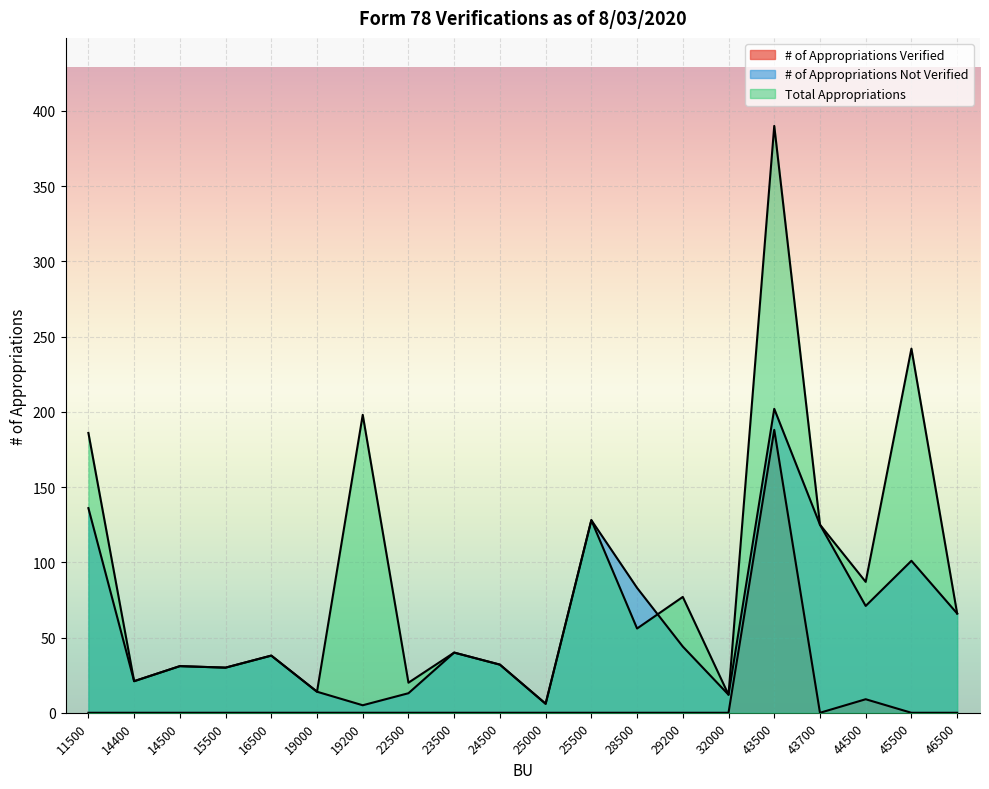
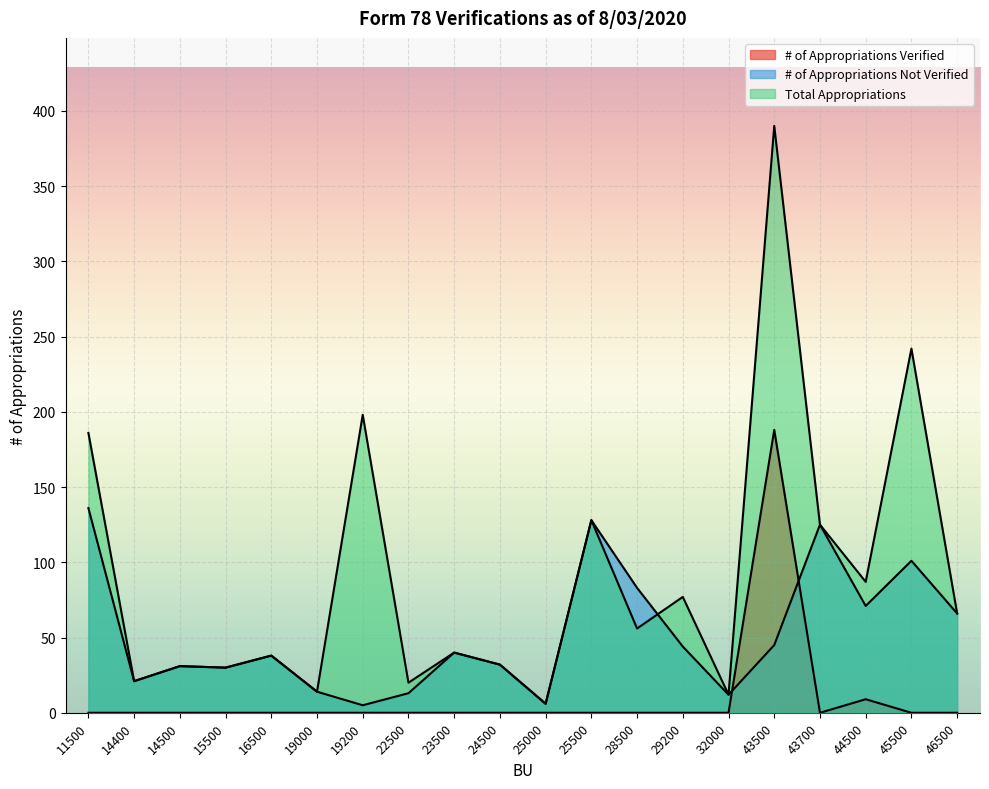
# of Appropriations Not Verified, 43500: 202 -> 45
